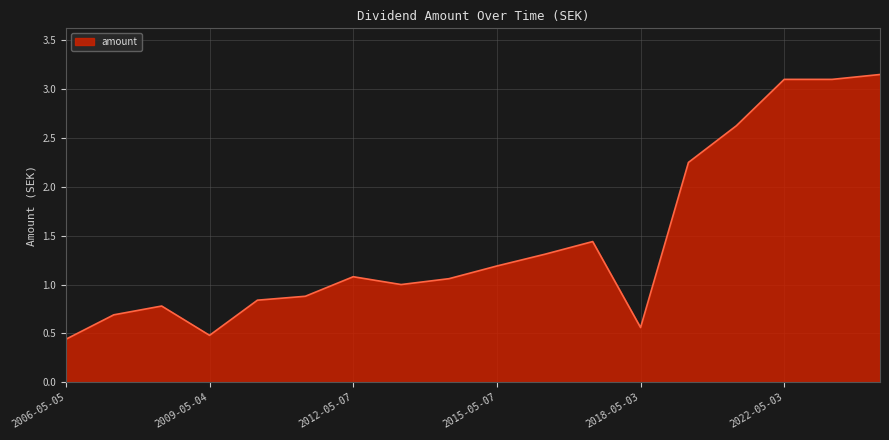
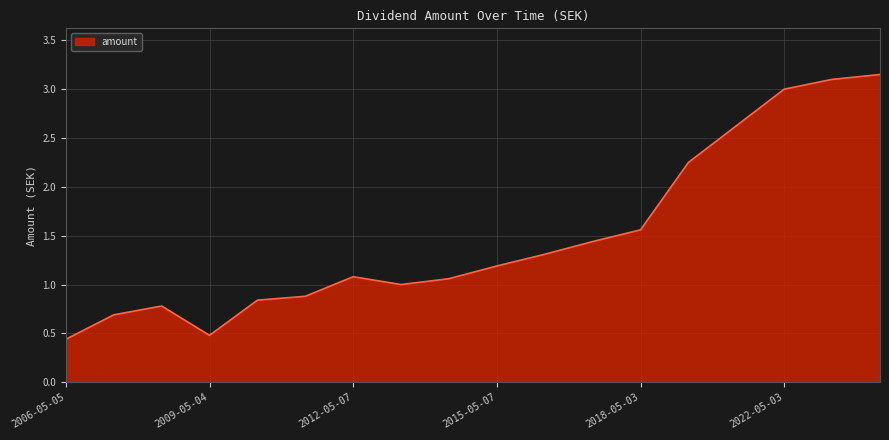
2018-05-03: 0.6 -> 1.6
2022-05-03: 3.1 -> 3.0
